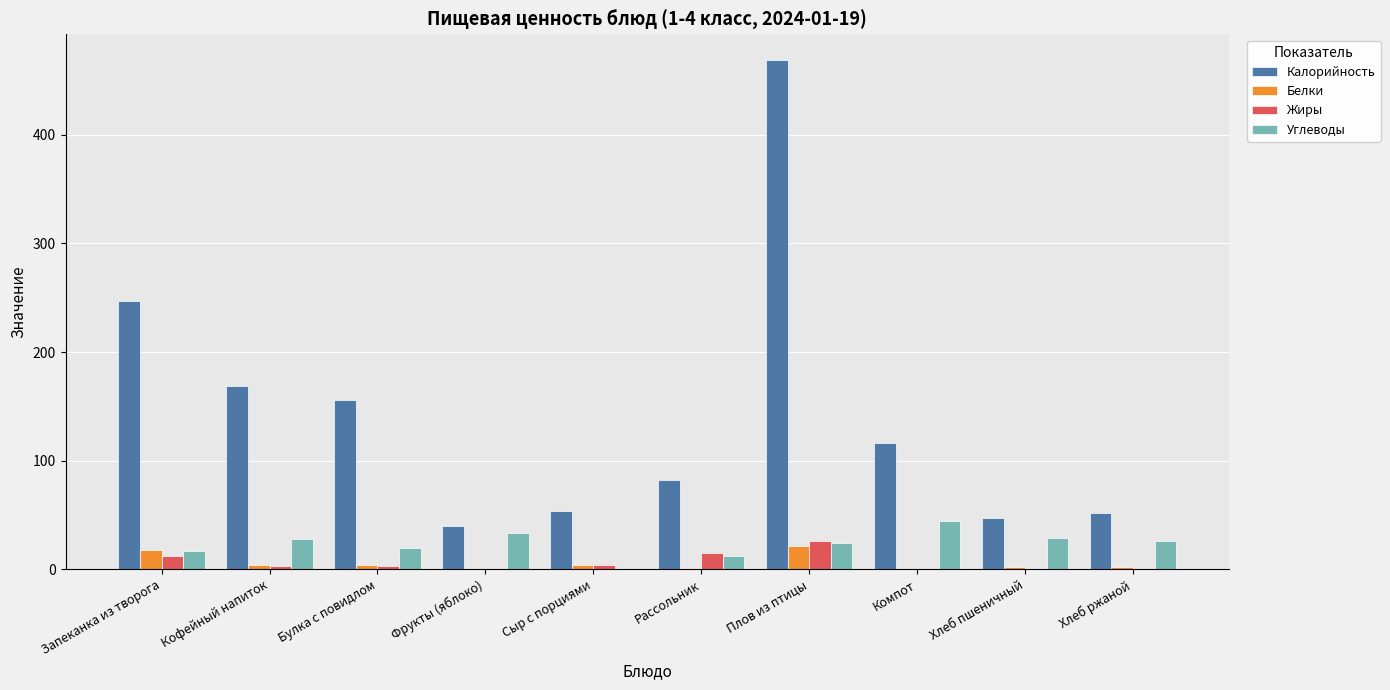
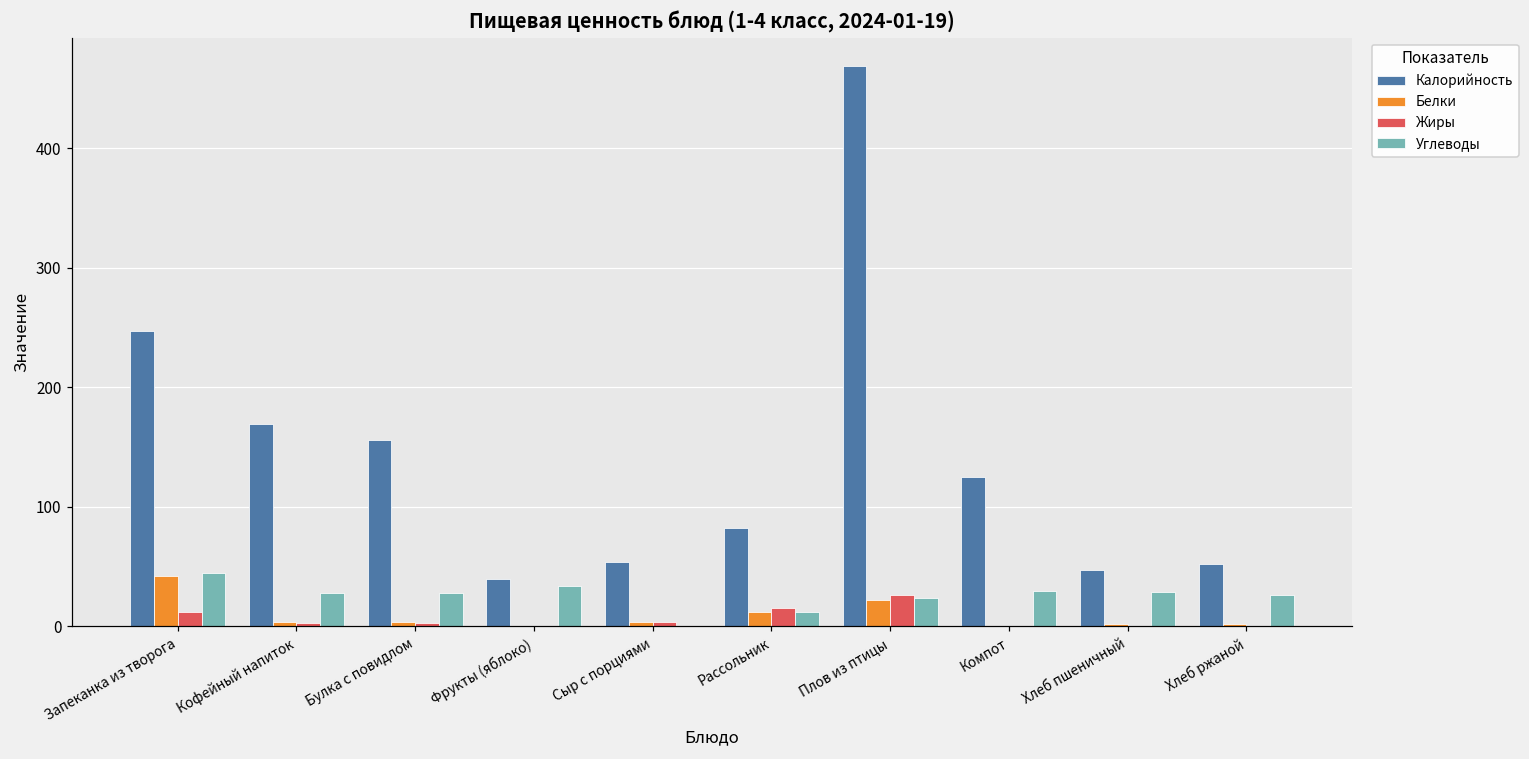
Белки, Запеканка из творога: 18 -> 42
Углеводы, Запеканка из творога: 17 -> 45
Углеводы, Булка с повидлом: 20 -> 28
Белки, Рассольник: 1 -> 12
Калорийность, Компот: 116 -> 125
Углеводы, Компот: 45 -> 30
